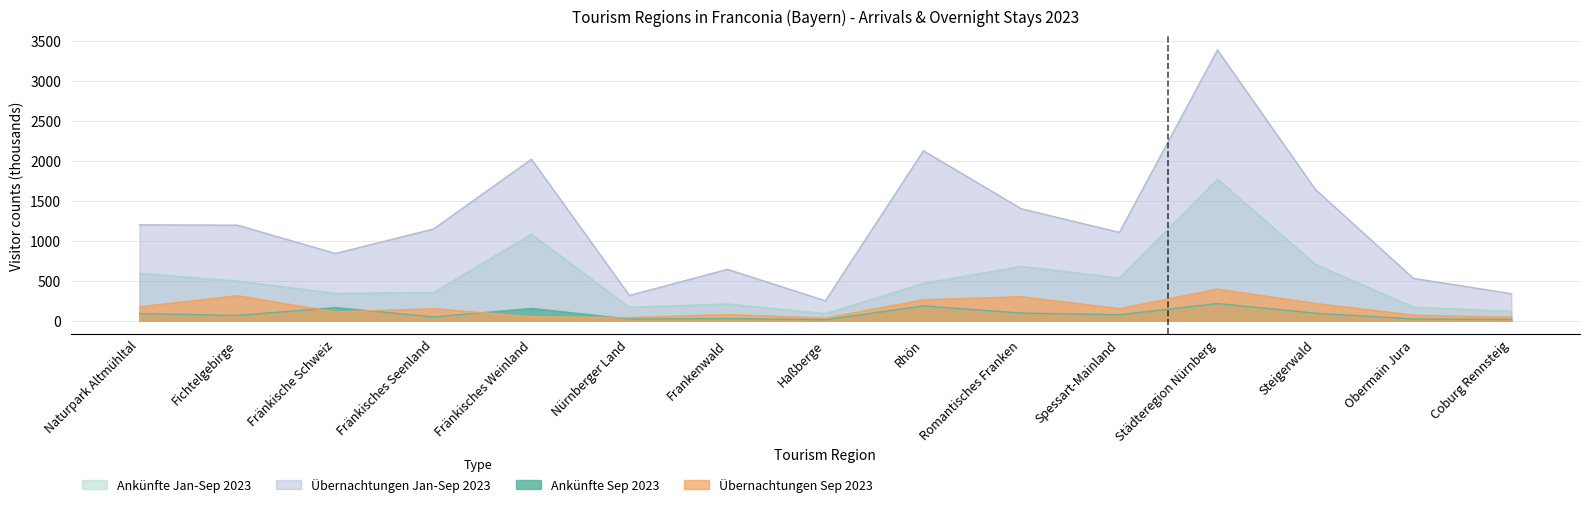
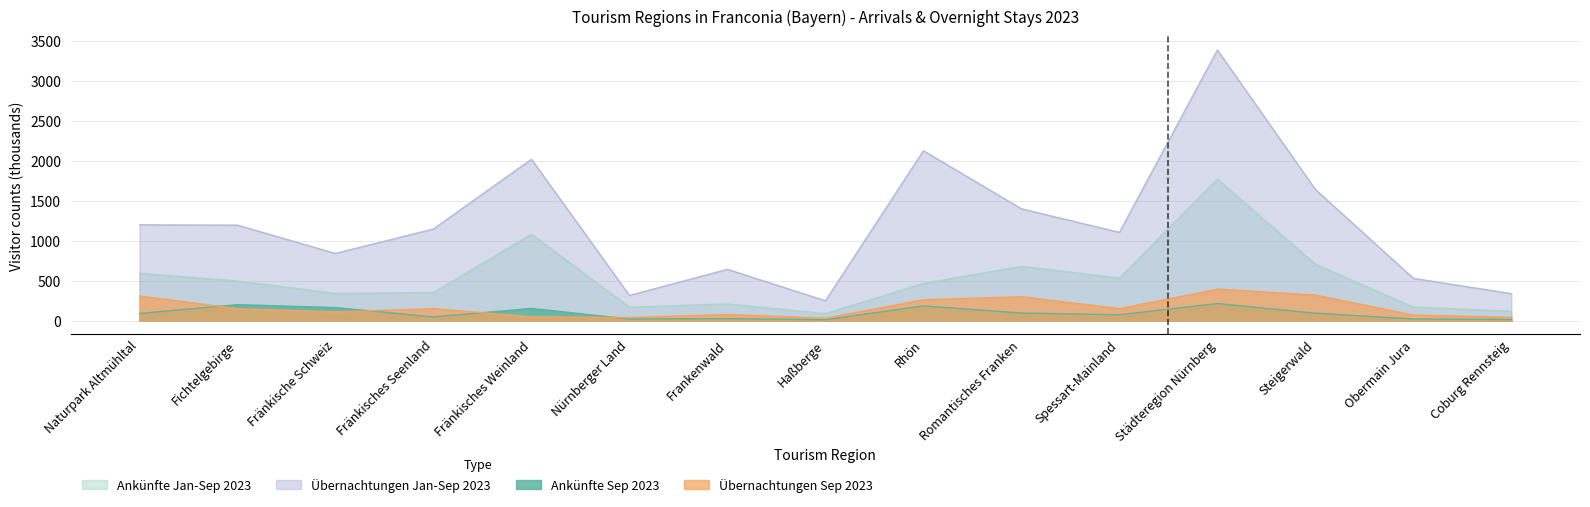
Übernachtungen Sep 2023, Naturpark Altmühltal: 200 -> 300
Ankünfte Sep 2023, Fichtelgebirge: 100 -> 200
Übernachtungen Sep 2023, Fichtelgebirge: 300 -> 200
Übernachtungen Sep 2023, Steigerwald: 200 -> 300
